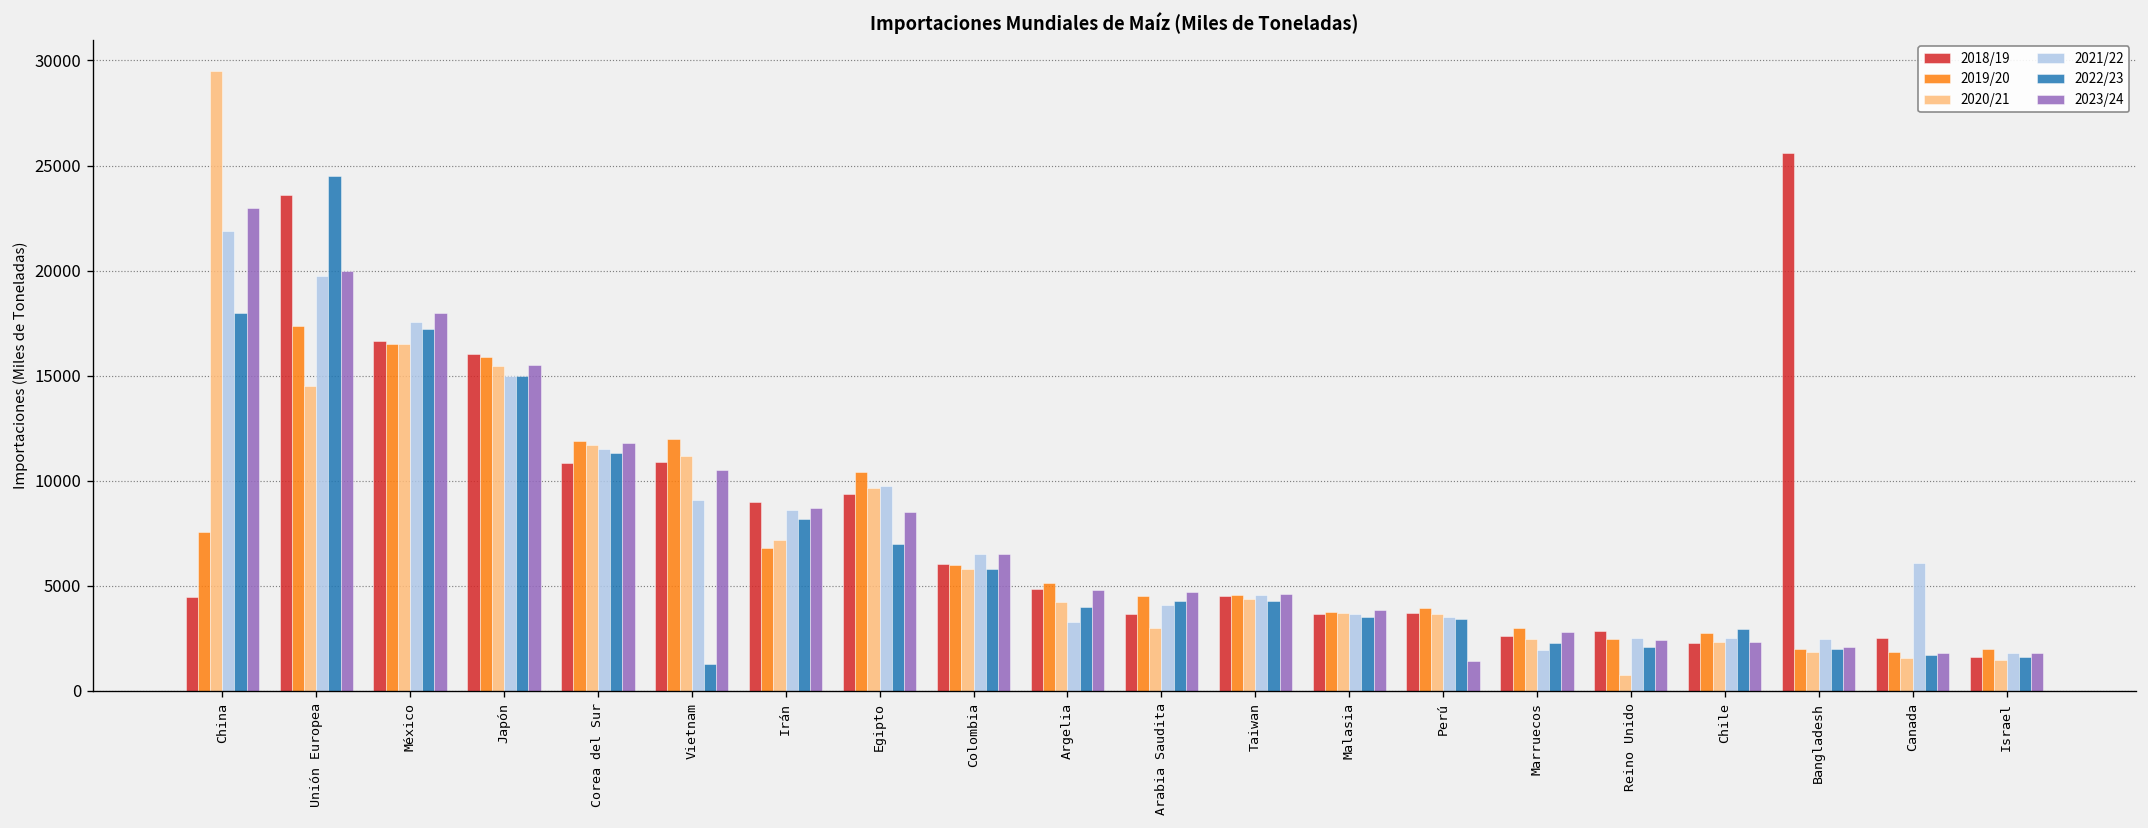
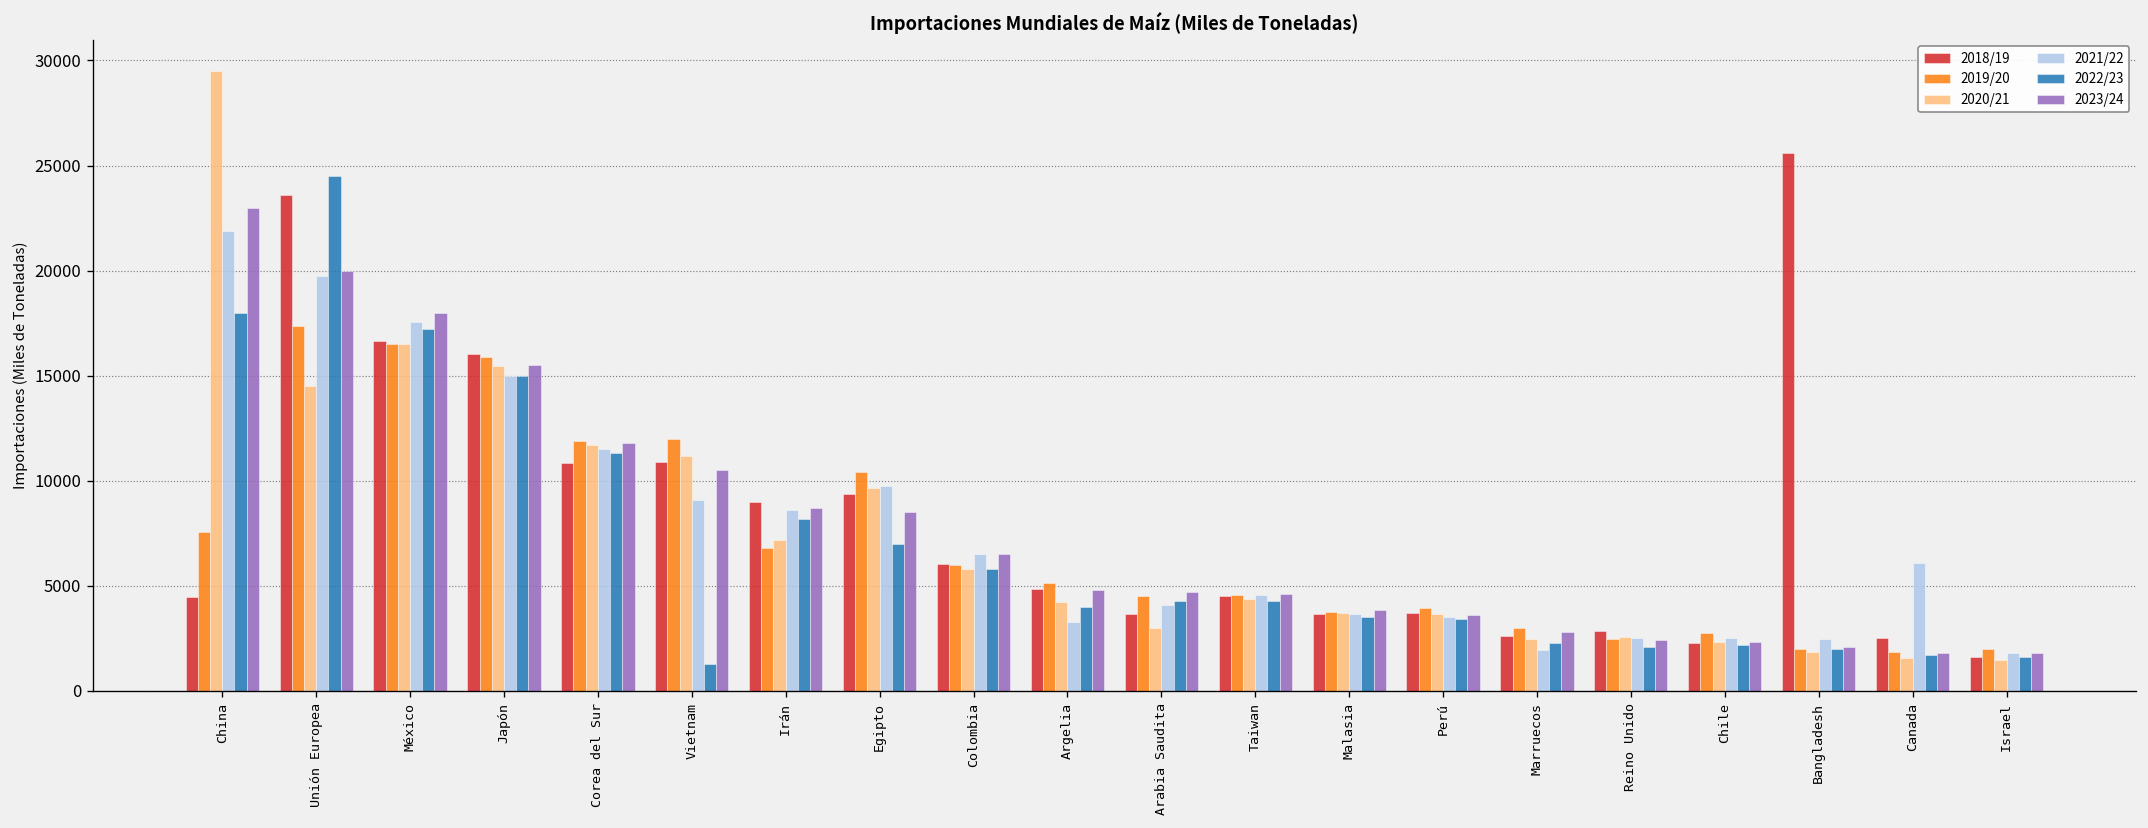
2023/24, Perú: 1400 -> 3600
2020/21, Reino Unido: 800 -> 2500
2022/23, Chile: 3000 -> 2200
